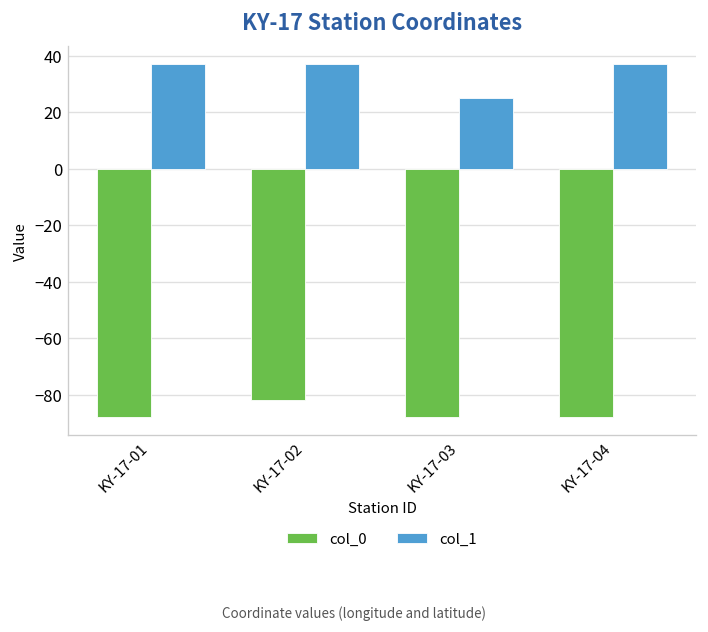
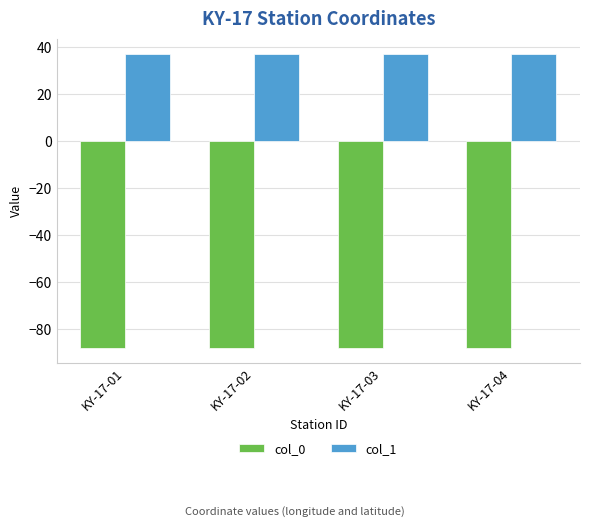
col_0, KY-17-02: -82 -> -88
col_1, KY-17-03: 25 -> 37
